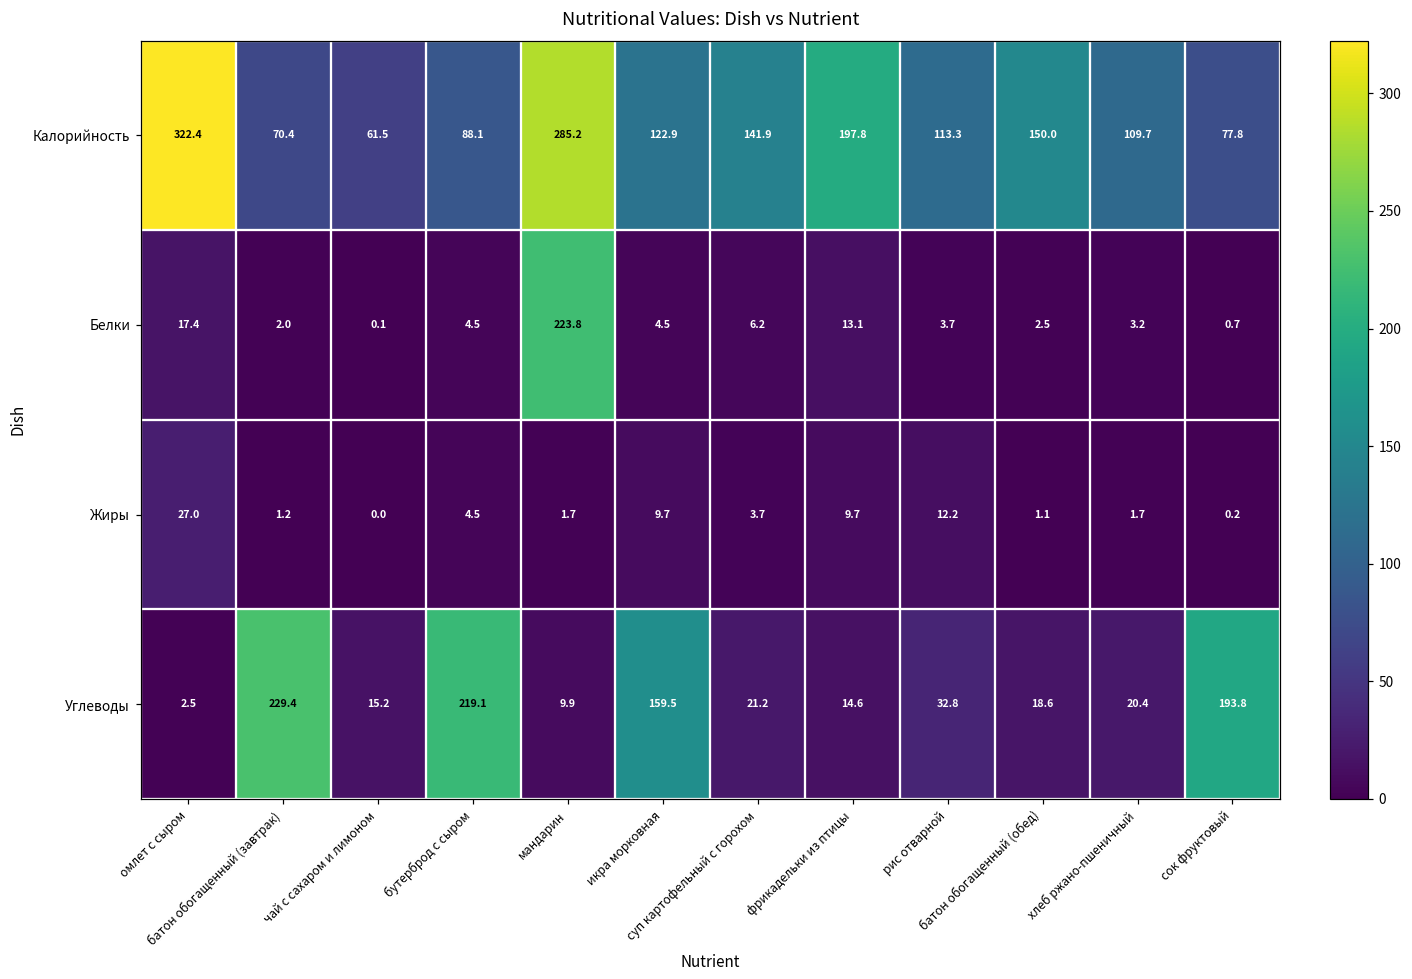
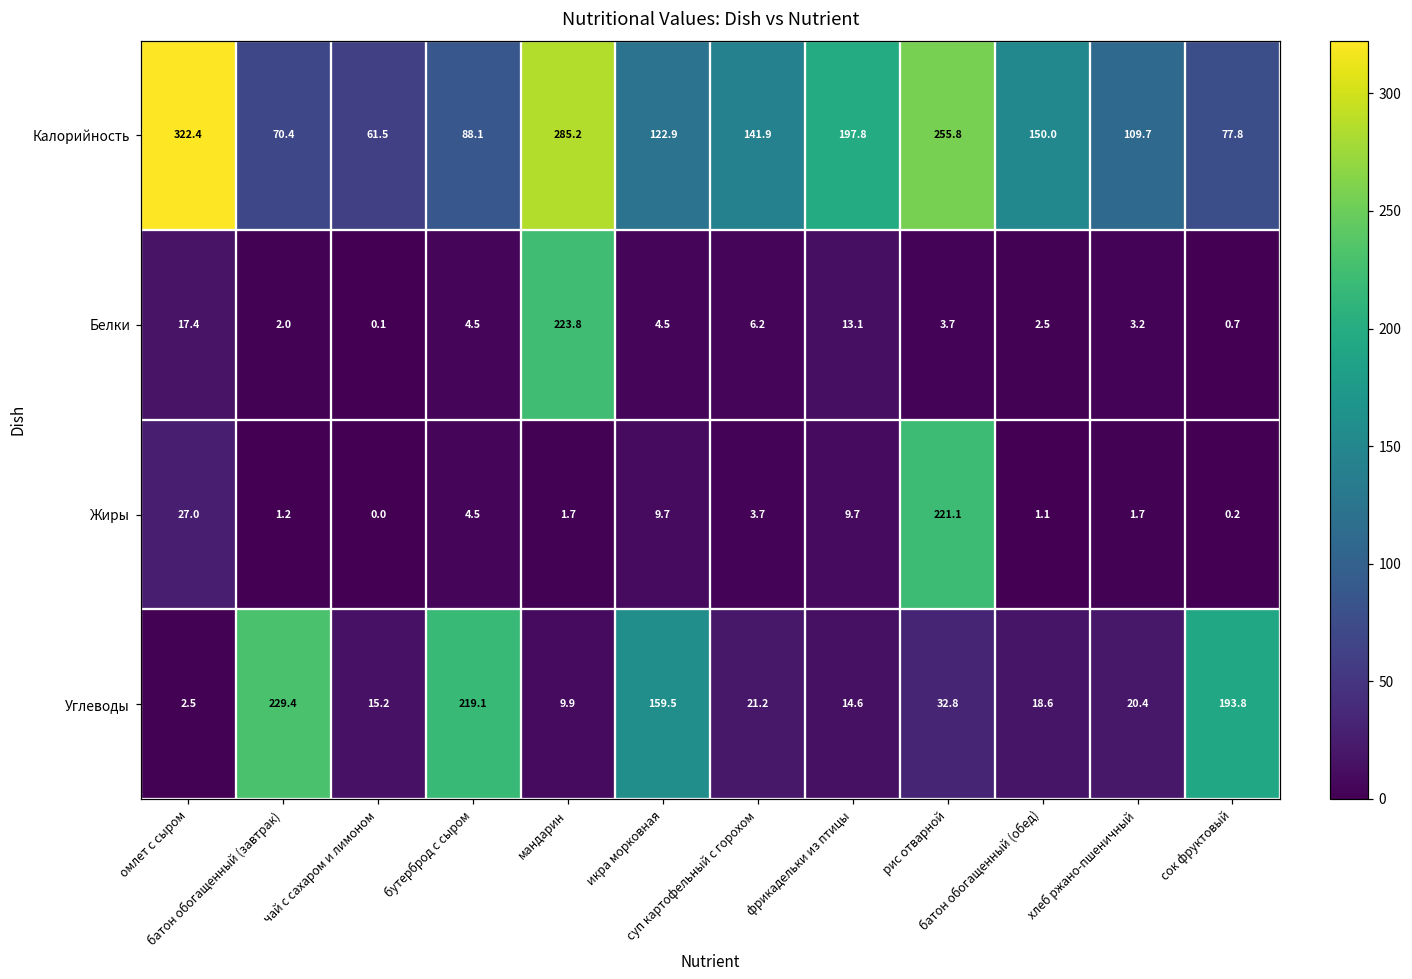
Калорийность, рис отварной: 113.3 -> 255.8
Жиры, рис отварной: 12.2 -> 221.1
